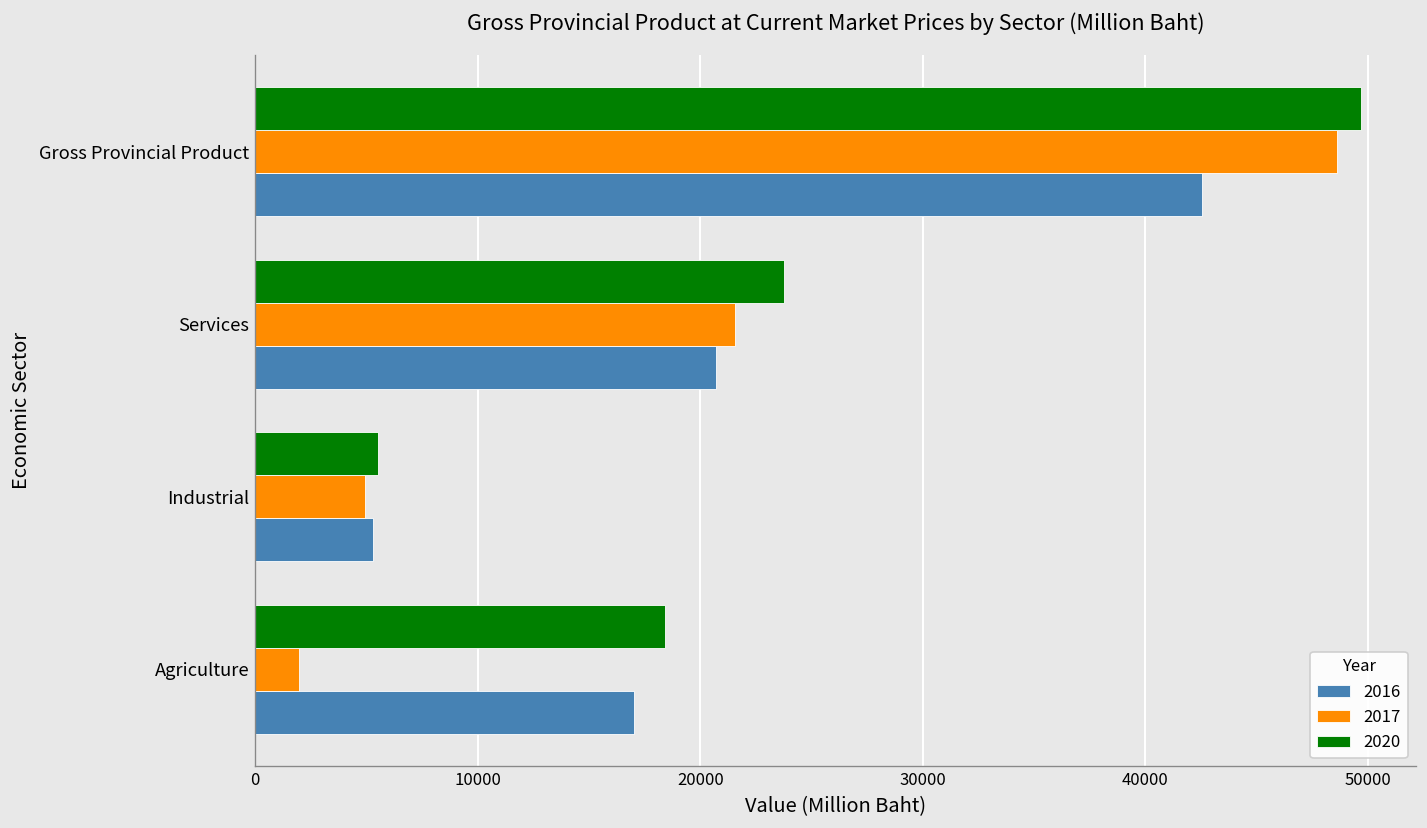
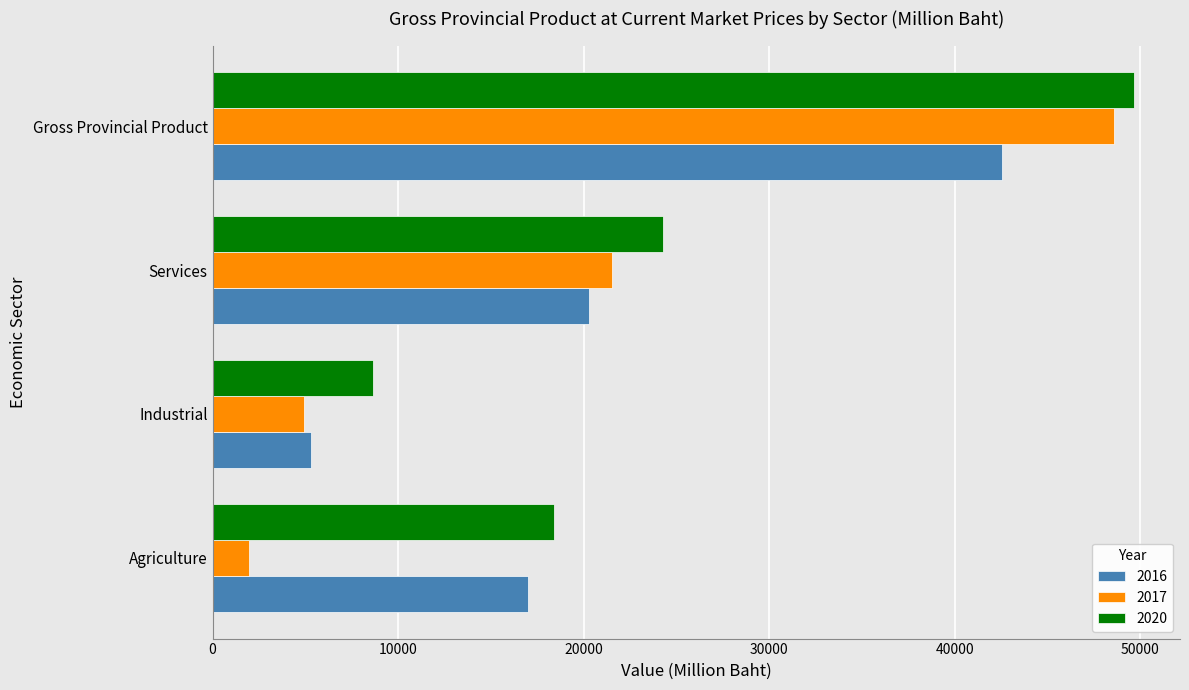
2020, Services: 23800 -> 24300
2016, Services: 20700 -> 20300
2020, Industrial: 5500 -> 8600
